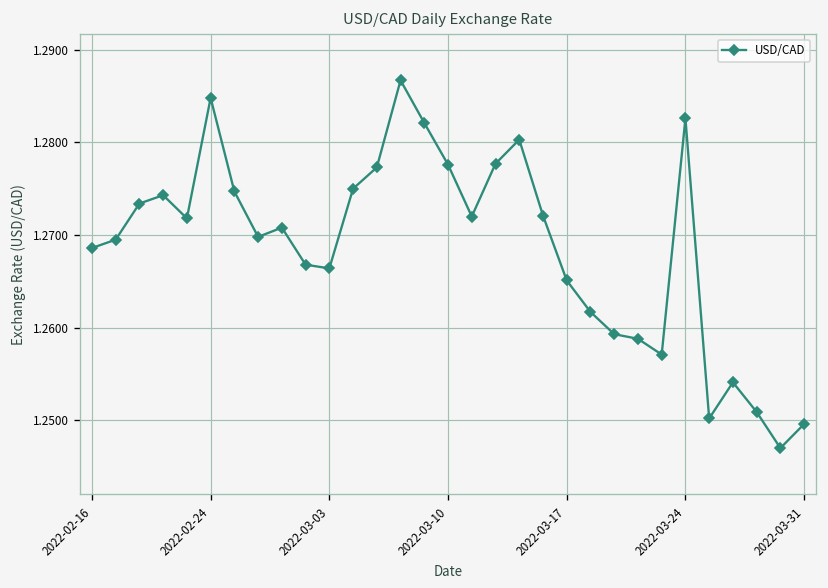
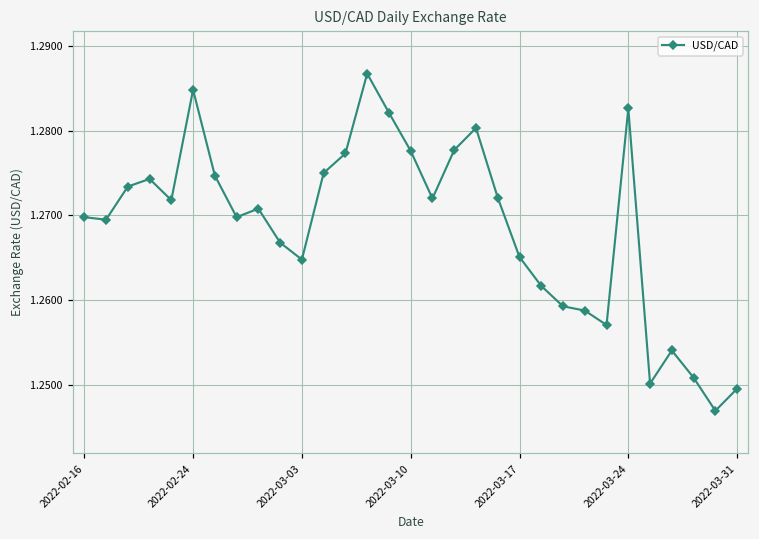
2022-02-16: 1.269 -> 1.270
2022-03-03: 1.266 -> 1.265
